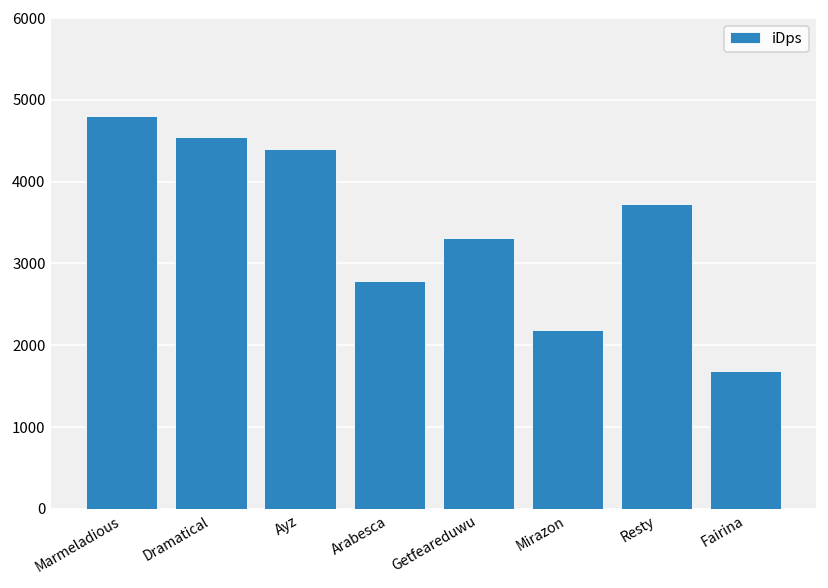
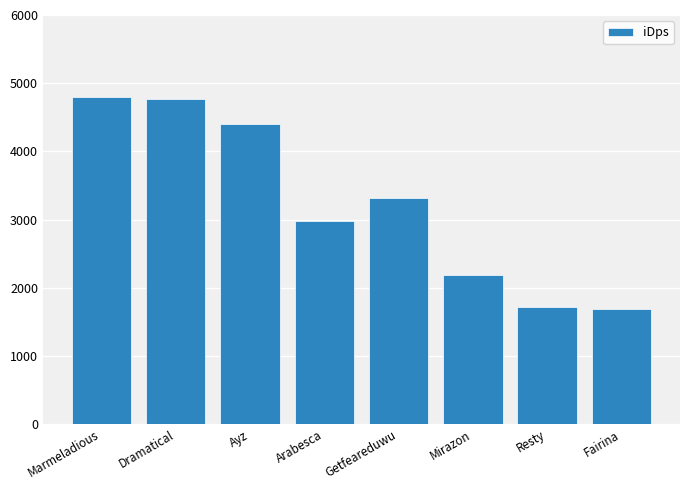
Dramatical: 4600 -> 4800
Arabesca: 2800 -> 3000
Resty: 3700 -> 1700
